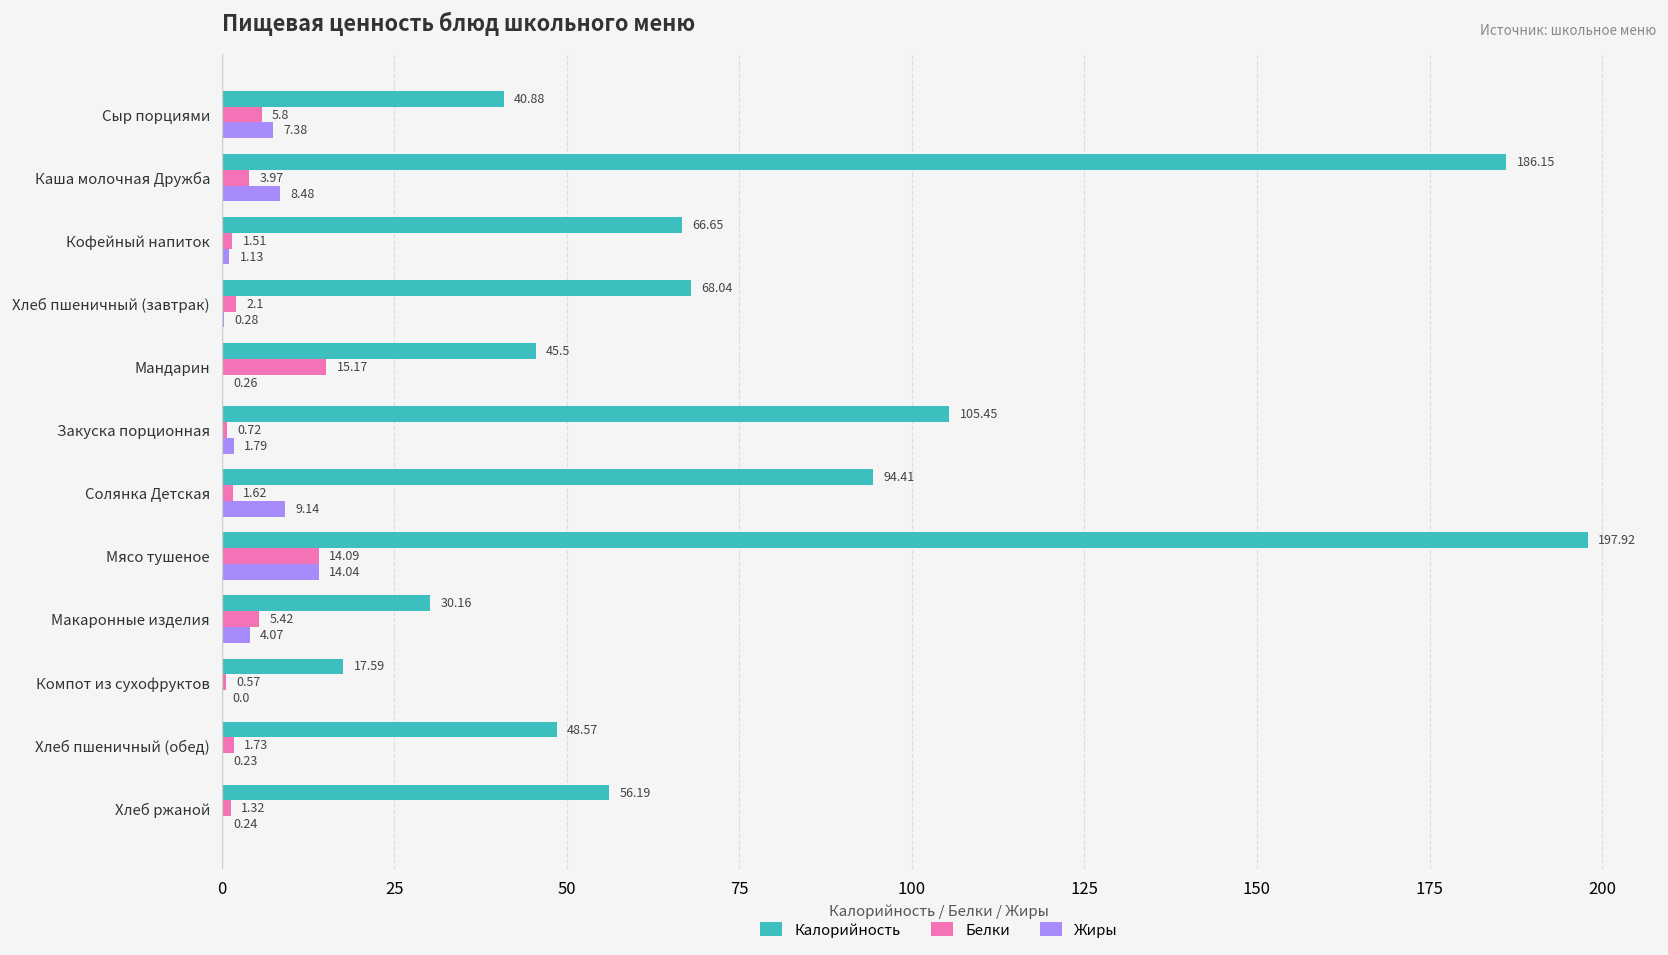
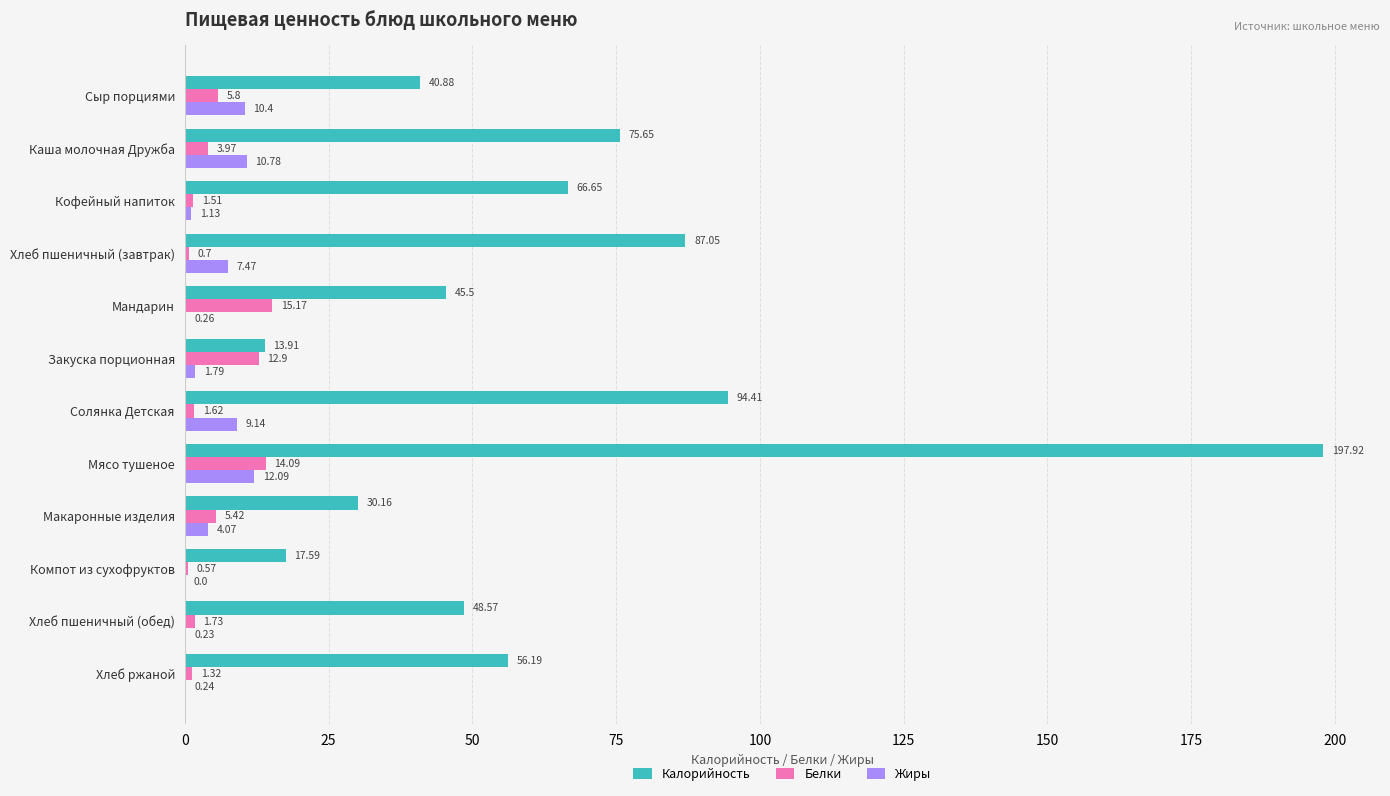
Жиры, Сыр порциями: 7.38 -> 10.4
Калорийность, Каша молочная Дружба: 186.15 -> 75.65
Жиры, Каша молочная Дружба: 8.48 -> 10.78
Калорийность, Хлеб пшеничный (завтрак): 68.04 -> 87.05
Белки, Хлеб пшеничный (завтрак): 2.1 -> 0.7
Жиры, Хлеб пшеничный (завтрак): 0.28 -> 7.47
Калорийность, Закуска порционная: 105.45 -> 13.91
Белки, Закуска порционная: 0.72 -> 12.9
Жиры, Мясо тушеное: 14.04 -> 12.09
